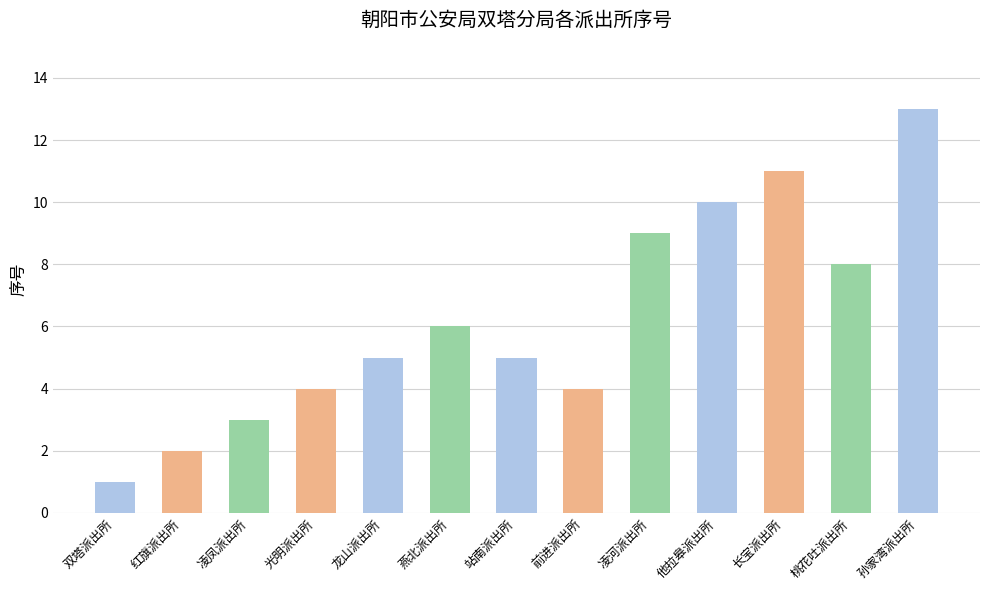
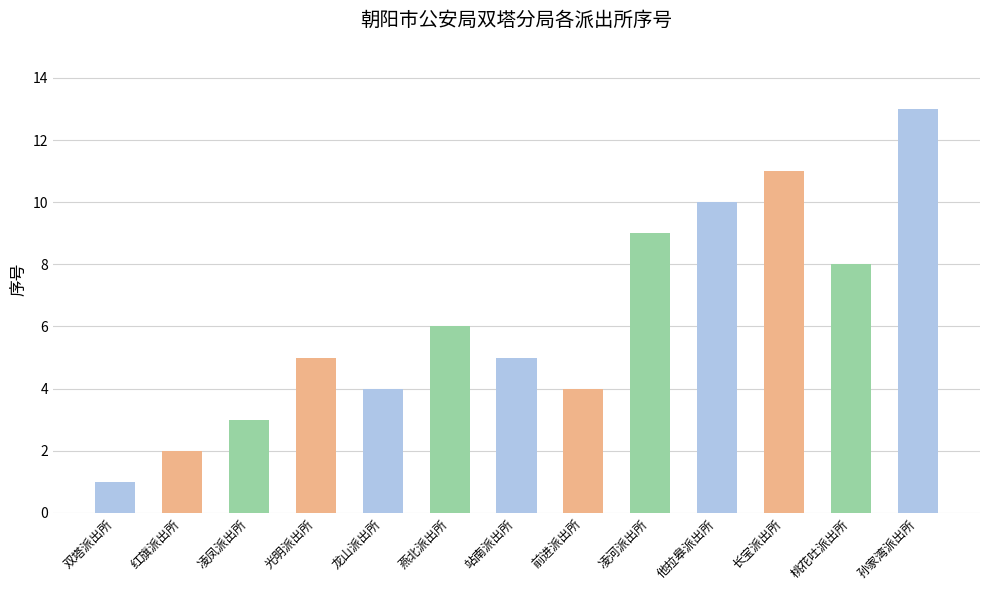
光明派出所: 4 -> 5
龙山派出所: 5 -> 4
